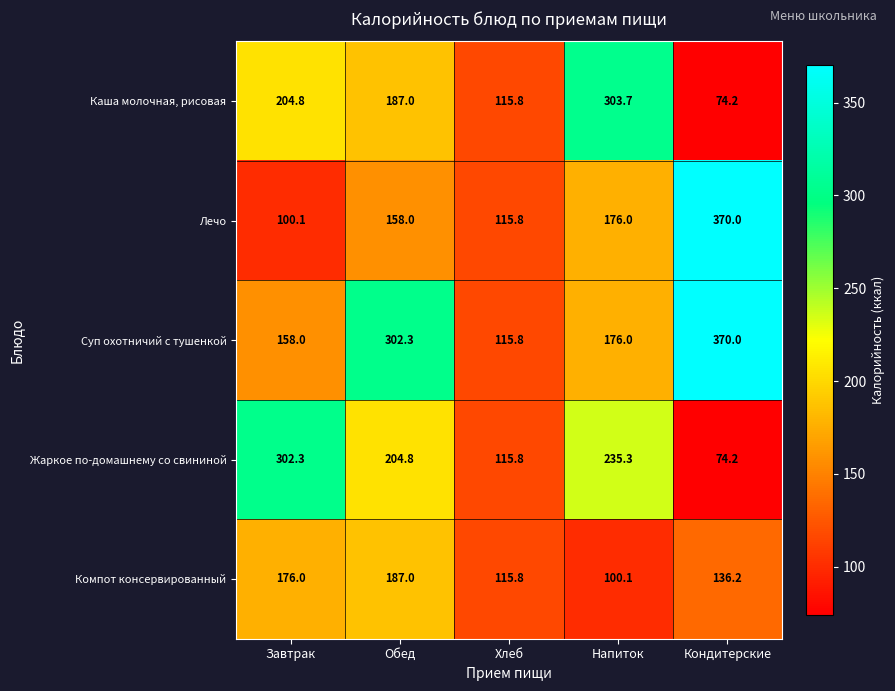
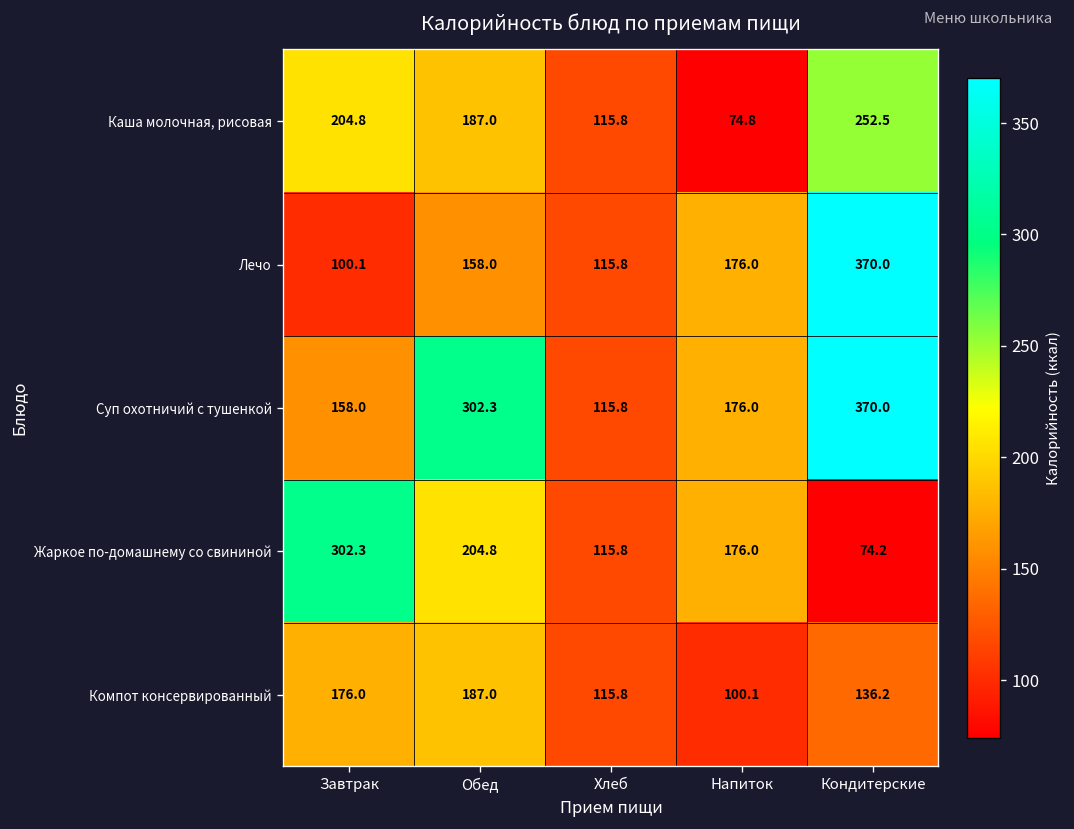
Каша молочная, рисовая, Напиток: 303.7 -> 74.8
Каша молочная, рисовая, Кондитерские: 74.2 -> 252.5
Жаркое по-домашнему со свининой, Напиток: 235.3 -> 176.0
